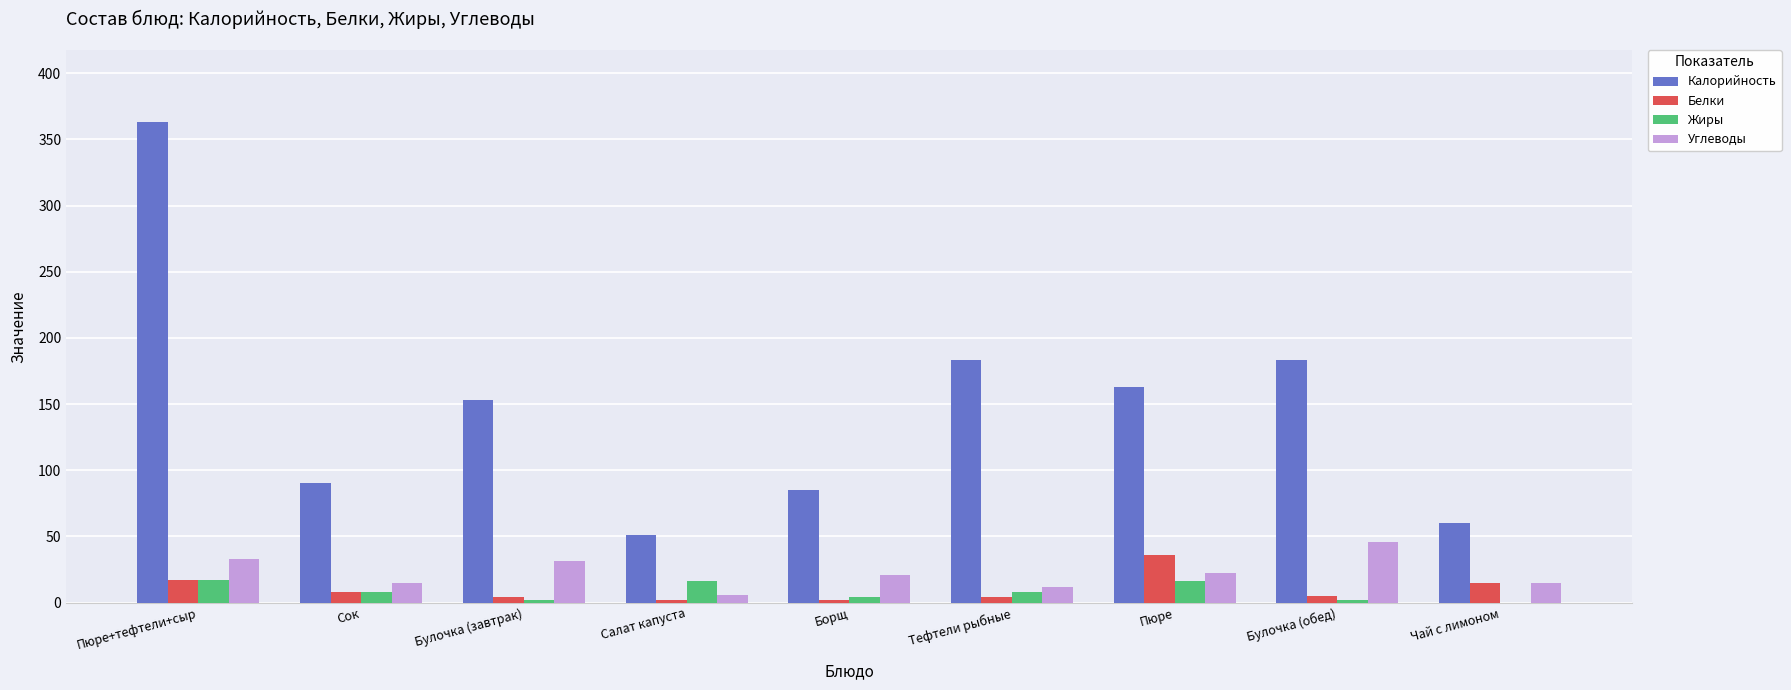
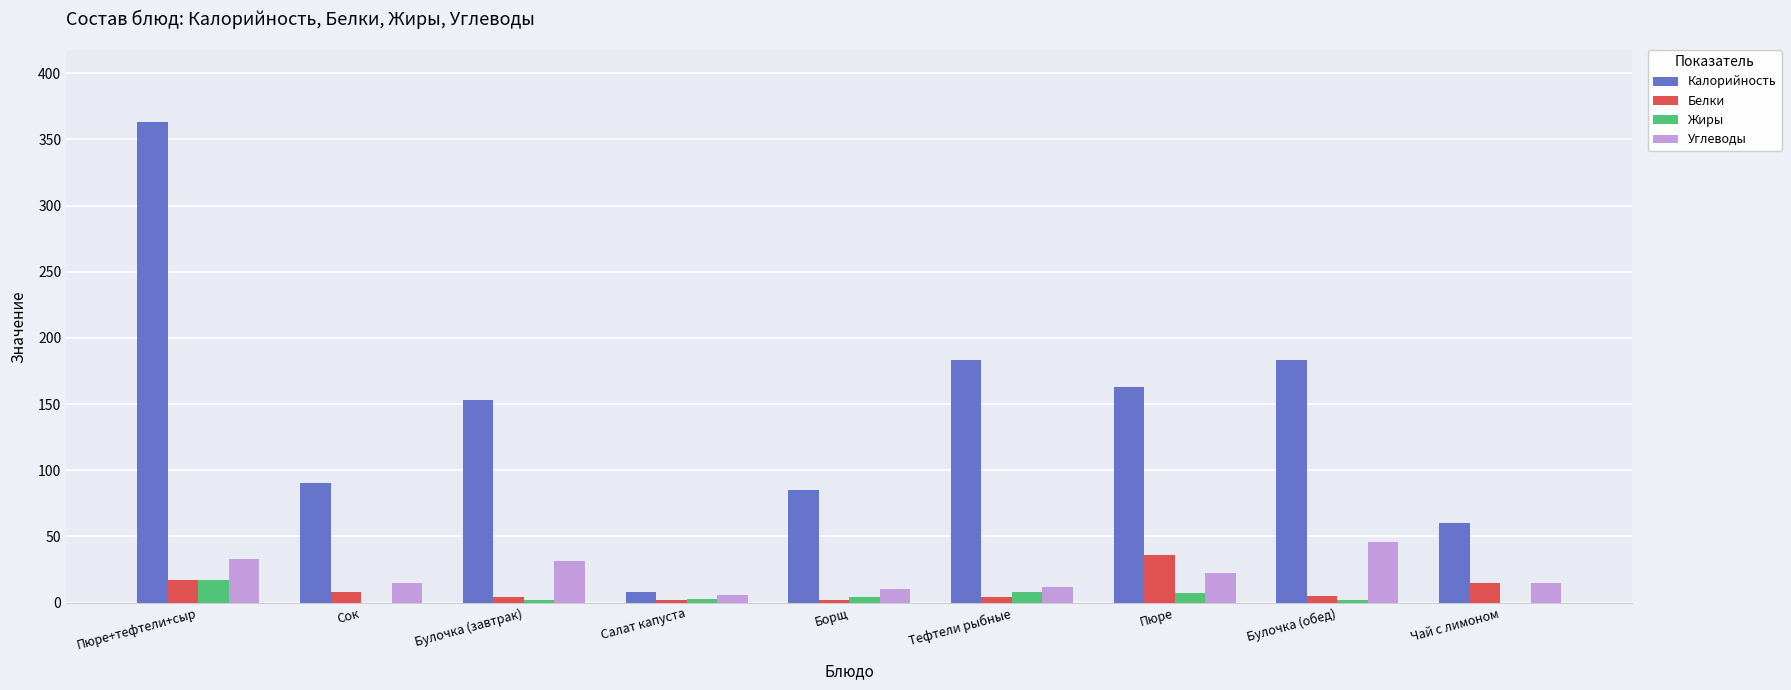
Жиры, Сок: 8 -> 0
Калорийность, Салат капуста: 51 -> 8
Жиры, Салат капуста: 16 -> 3
Углеводы, Борщ: 21 -> 10
Жиры, Пюре: 16 -> 7
